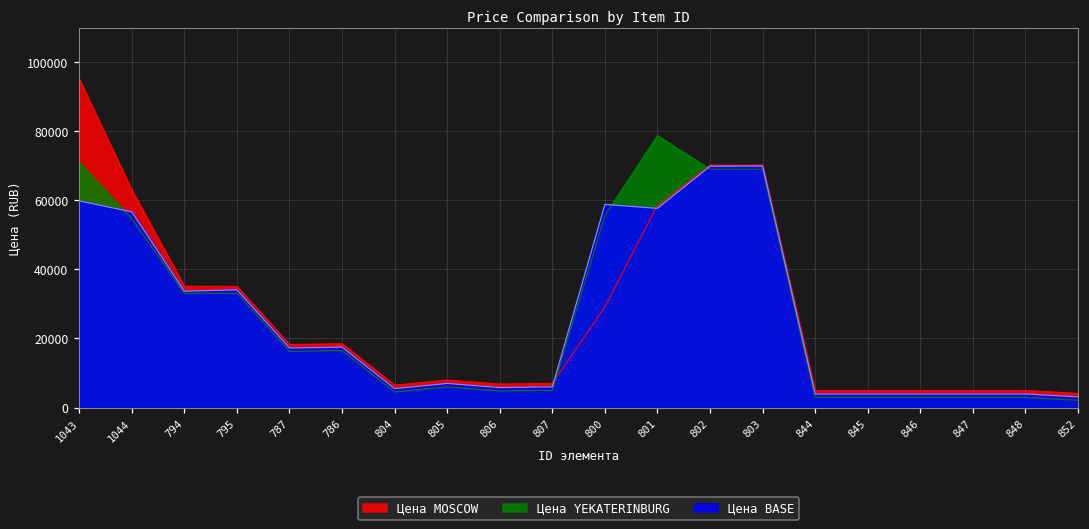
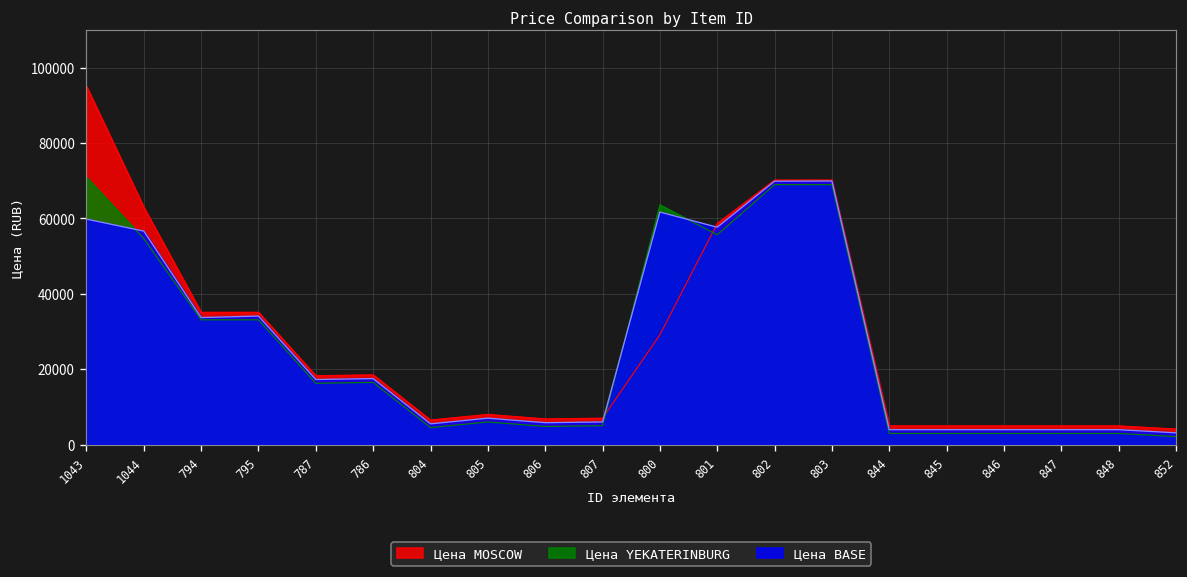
Цена YEKATERINBURG, 800: 56000 -> 64000
Цена BASE, 800: 59000 -> 62000
Цена YEKATERINBURG, 801: 79000 -> 56000
